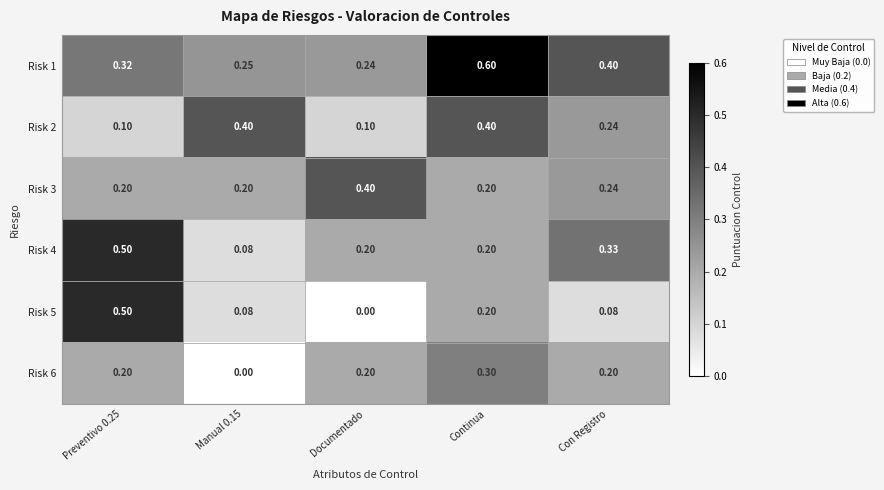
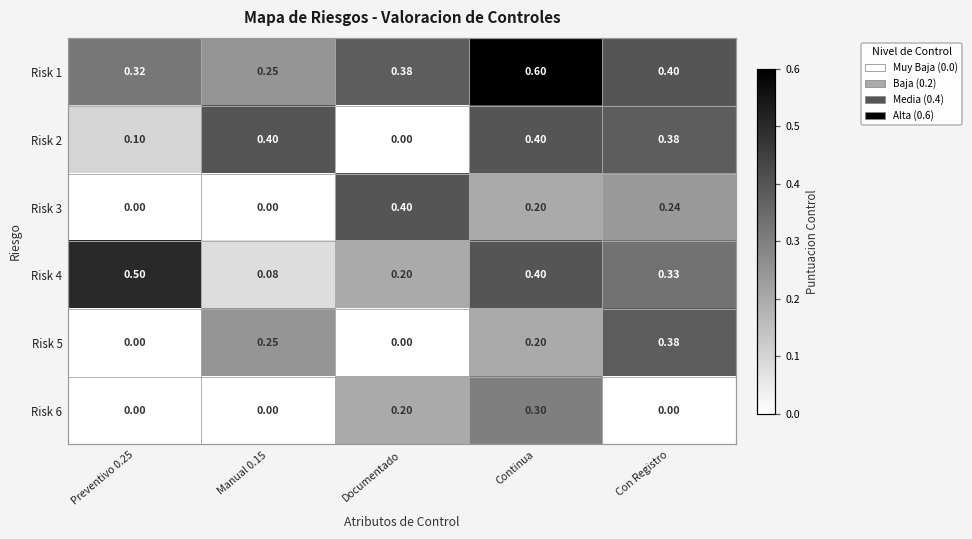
Risk 1, Documentado: 0.24 -> 0.38
Risk 2, Documentado: 0.10 -> 0.00
Risk 2, Con Registro: 0.24 -> 0.38
Risk 3, Preventivo 0.25: 0.20 -> 0.00
Risk 3, Manual 0.15: 0.20 -> 0.00
Risk 4, Continua: 0.20 -> 0.40
Risk 5, Preventivo 0.25: 0.50 -> 0.00
Risk 5, Manual 0.15: 0.08 -> 0.25
Risk 5, Con Registro: 0.08 -> 0.38
Risk 6, Preventivo 0.25: 0.20 -> 0.00
Risk 6, Con Registro: 0.20 -> 0.00
